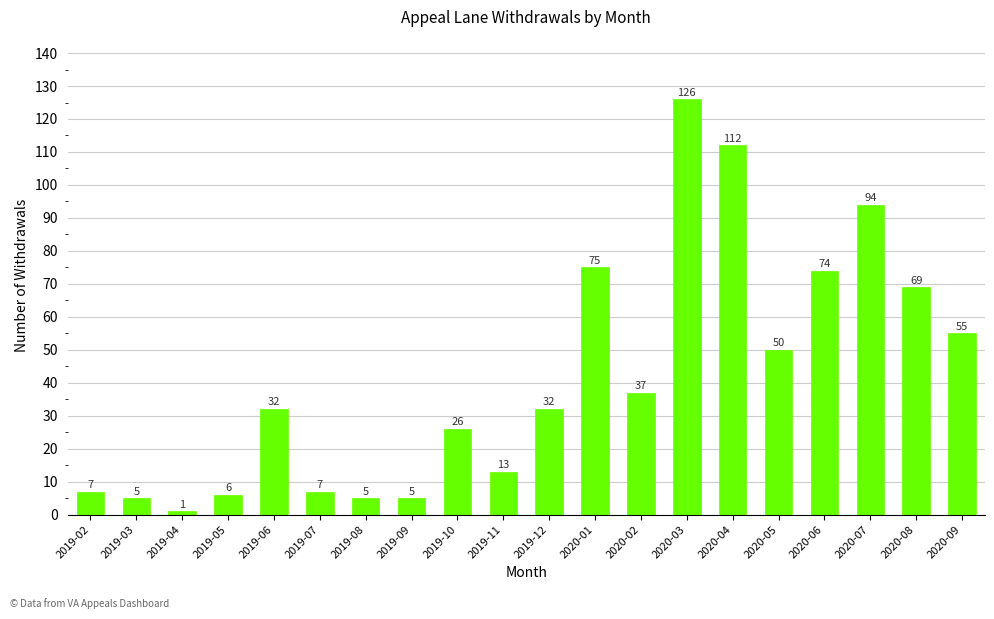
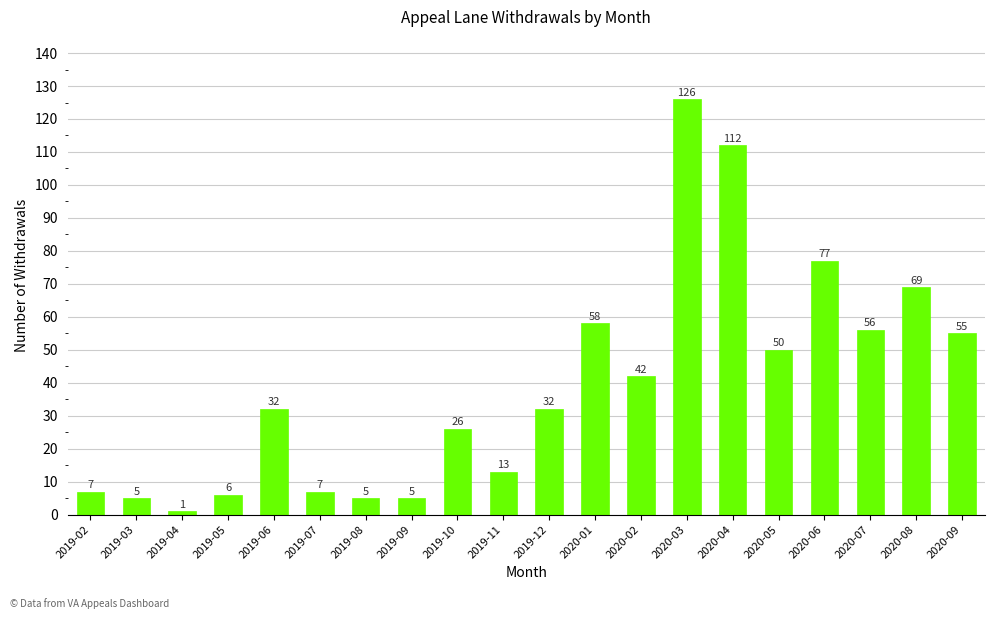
2020-01: 75 -> 58
2020-02: 37 -> 42
2020-06: 74 -> 77
2020-07: 94 -> 56
